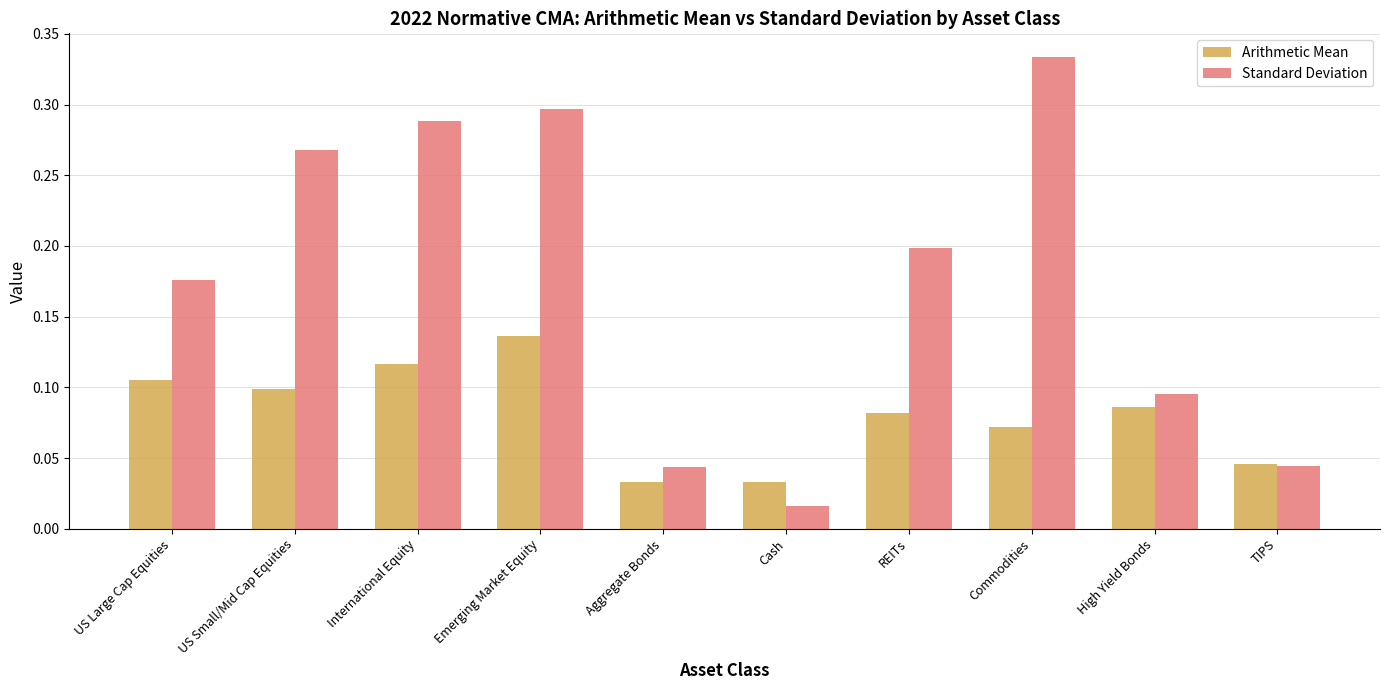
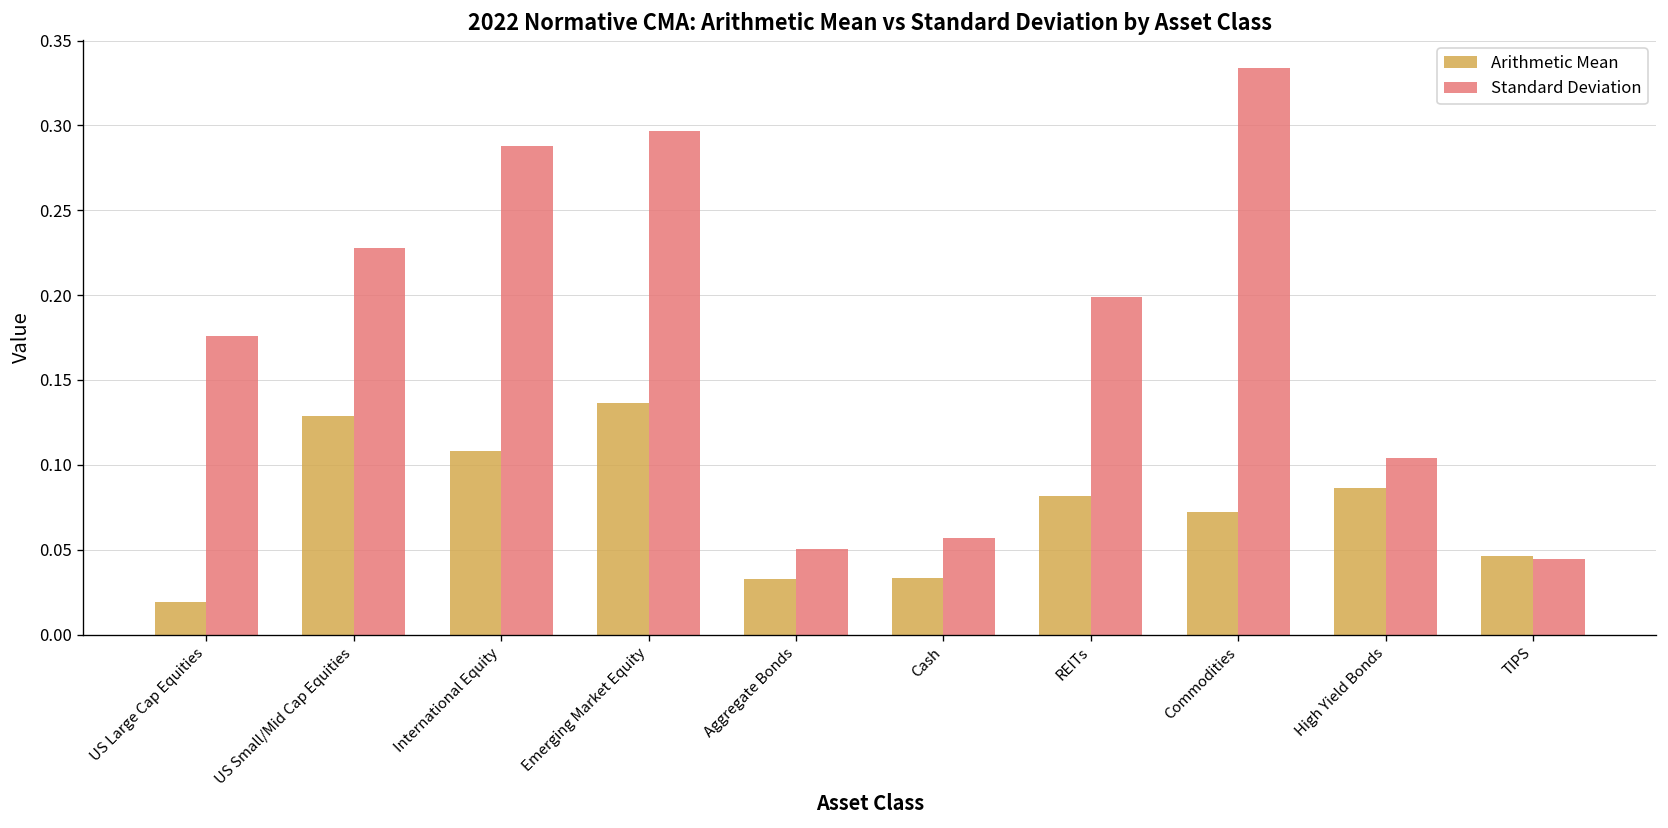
Arithmetic Mean, US Large Cap Equities: 0.105 -> 0.019
Arithmetic Mean, US Small/Mid Cap Equities: 0.099 -> 0.129
Standard Deviation, US Small/Mid Cap Equities: 0.268 -> 0.228
Arithmetic Mean, International Equity: 0.116 -> 0.108
Standard Deviation, Aggregate Bonds: 0.044 -> 0.051
Standard Deviation, Cash: 0.016 -> 0.057
Standard Deviation, High Yield Bonds: 0.095 -> 0.104
